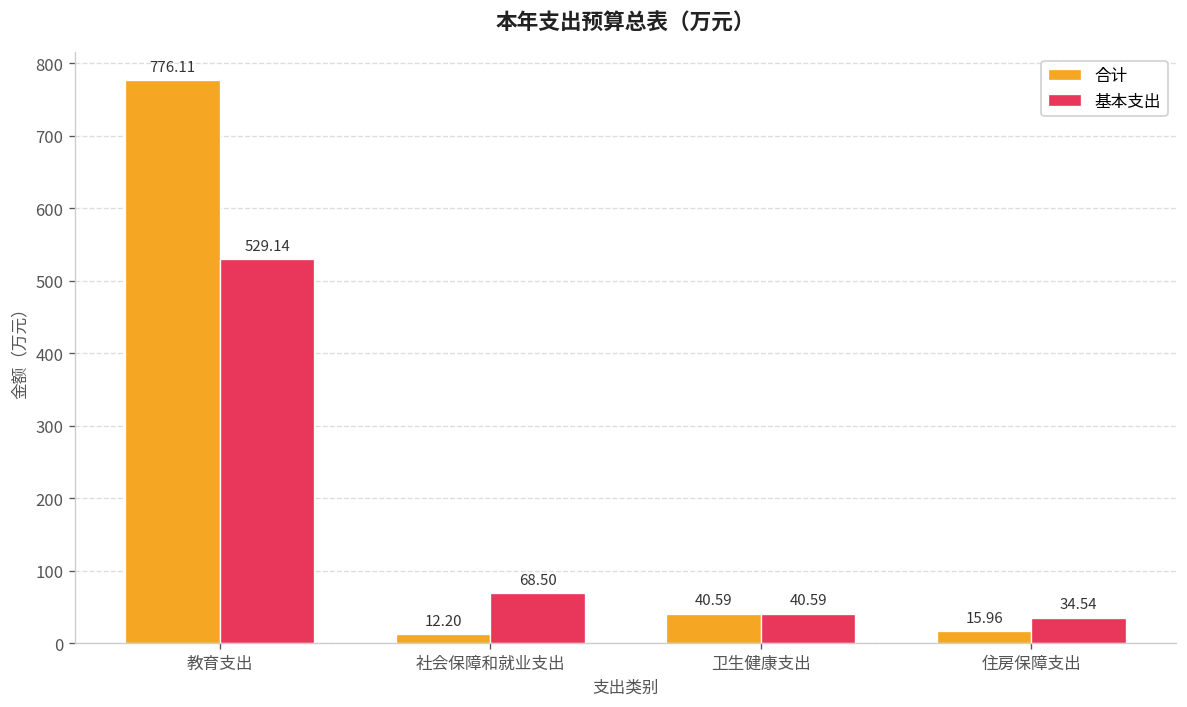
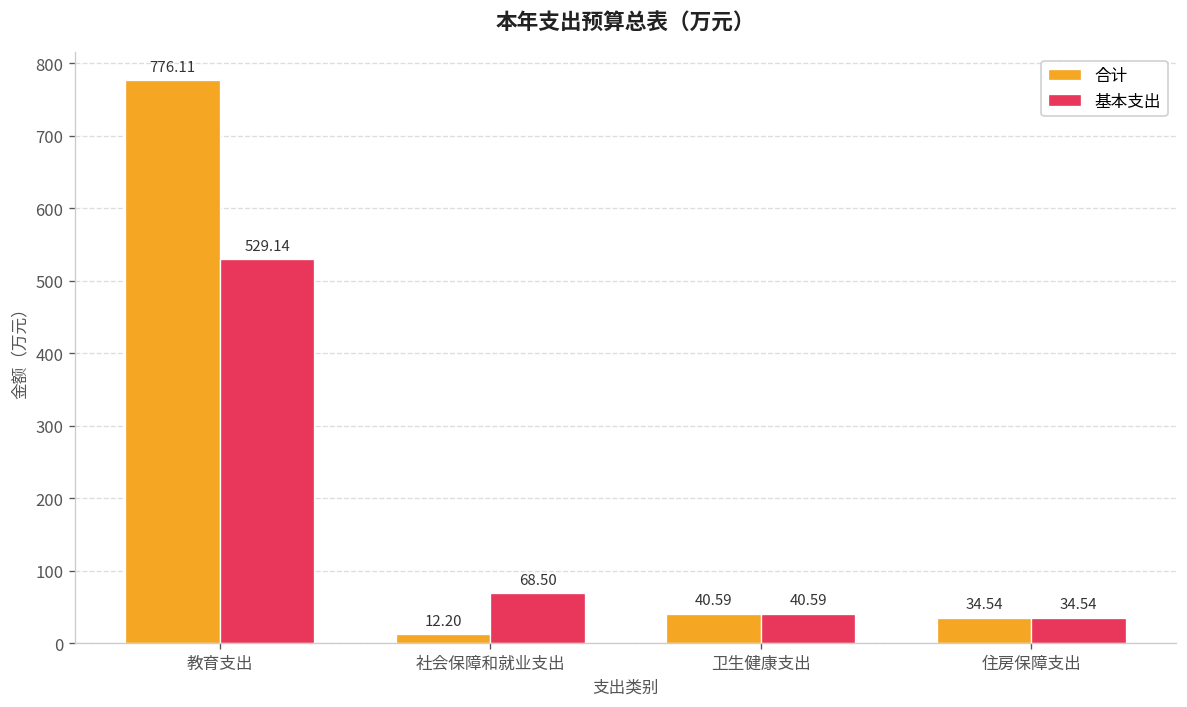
合计, 住房保障支出: 15.96 -> 34.54
